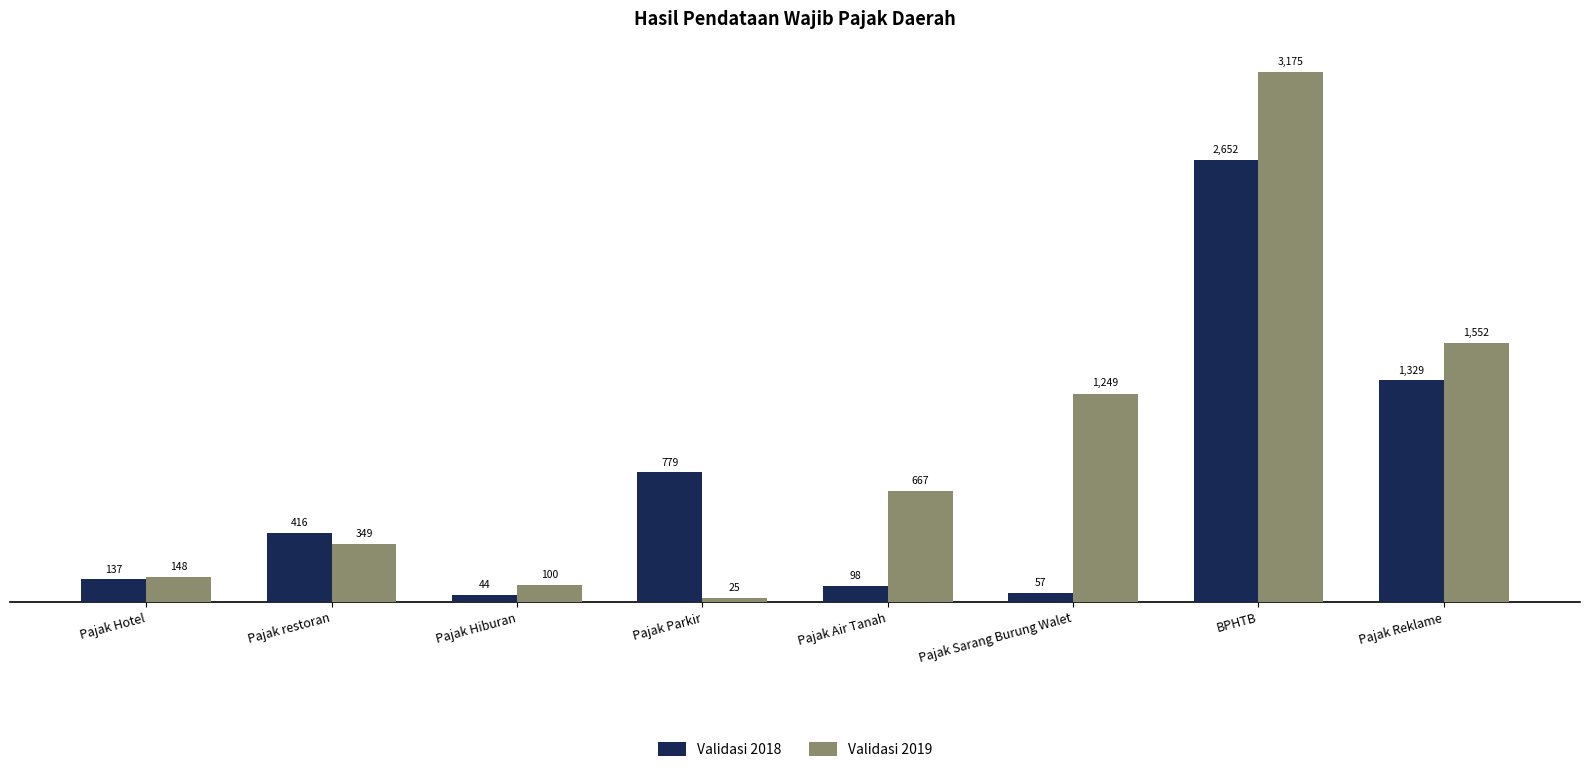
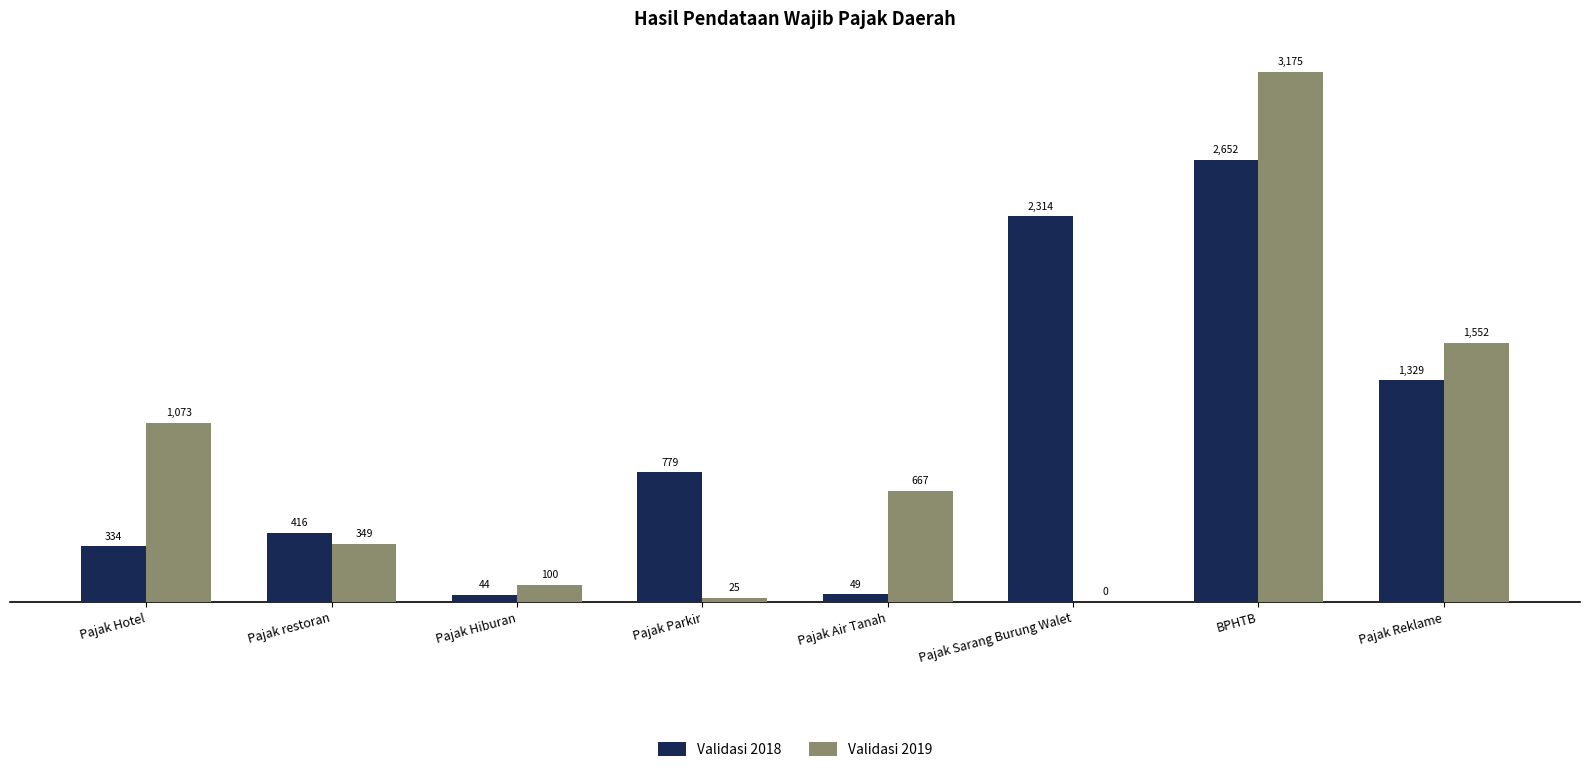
Validasi 2018, Pajak Hotel: 137 -> 334
Validasi 2019, Pajak Hotel: 148 -> 1,073
Validasi 2018, Pajak Air Tanah: 98 -> 49
Validasi 2018, Pajak Sarang Burung Walet: 57 -> 2,314
Validasi 2019, Pajak Sarang Burung Walet: 1,249 -> 0
